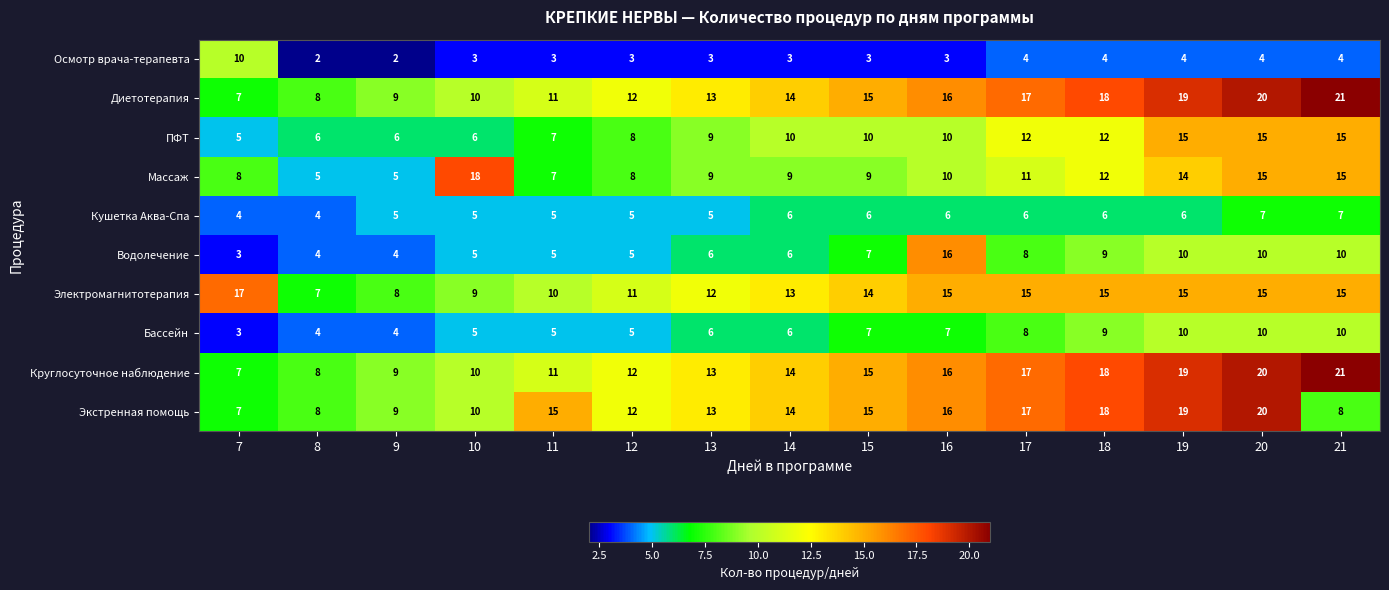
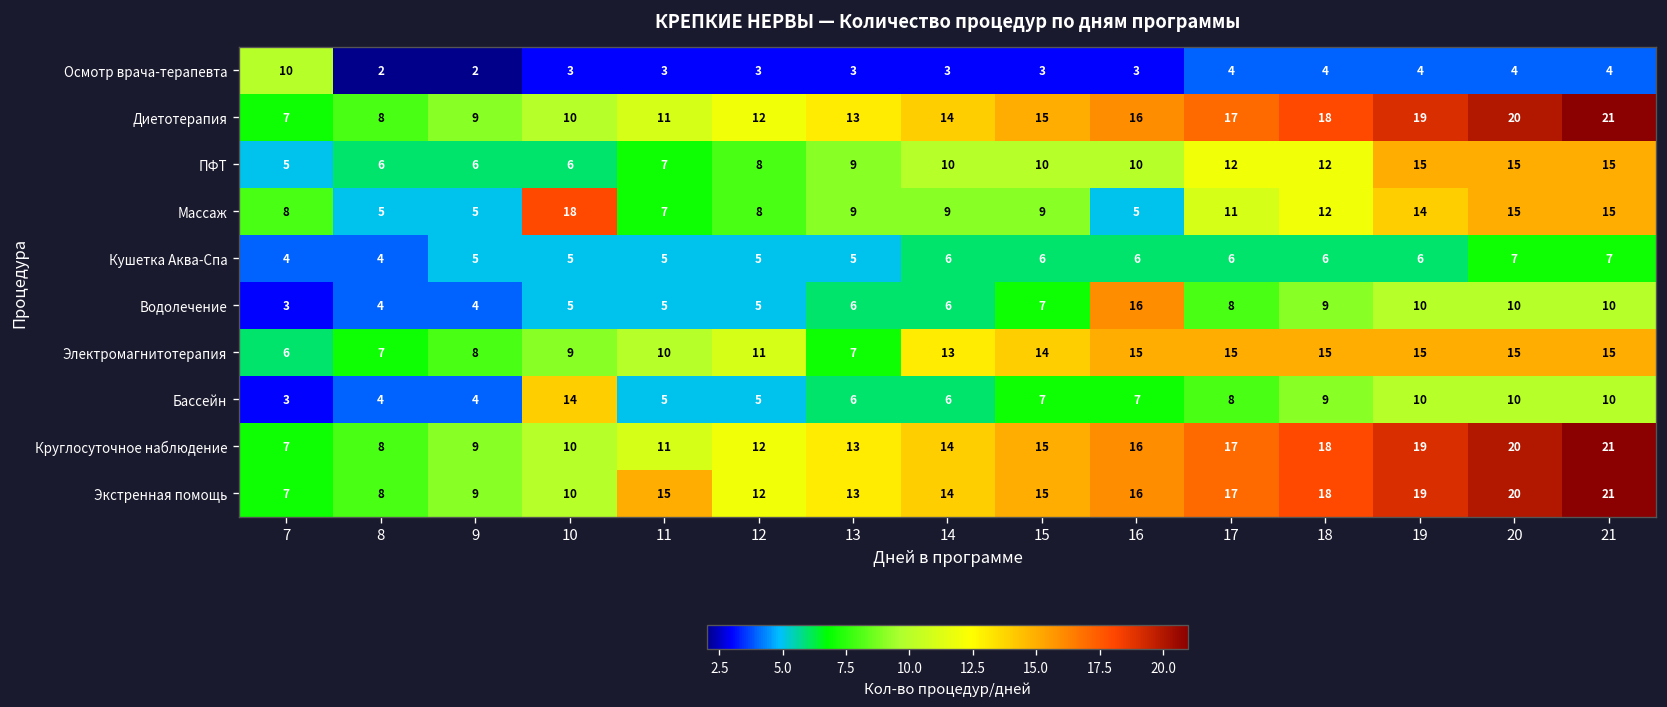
Массаж, 16: 10 -> 5
Электромагнитотерапия, 7: 17 -> 6
Электромагнитотерапия, 13: 12 -> 7
Бассейн, 10: 5 -> 14
Экстренная помощь, 21: 8 -> 21
